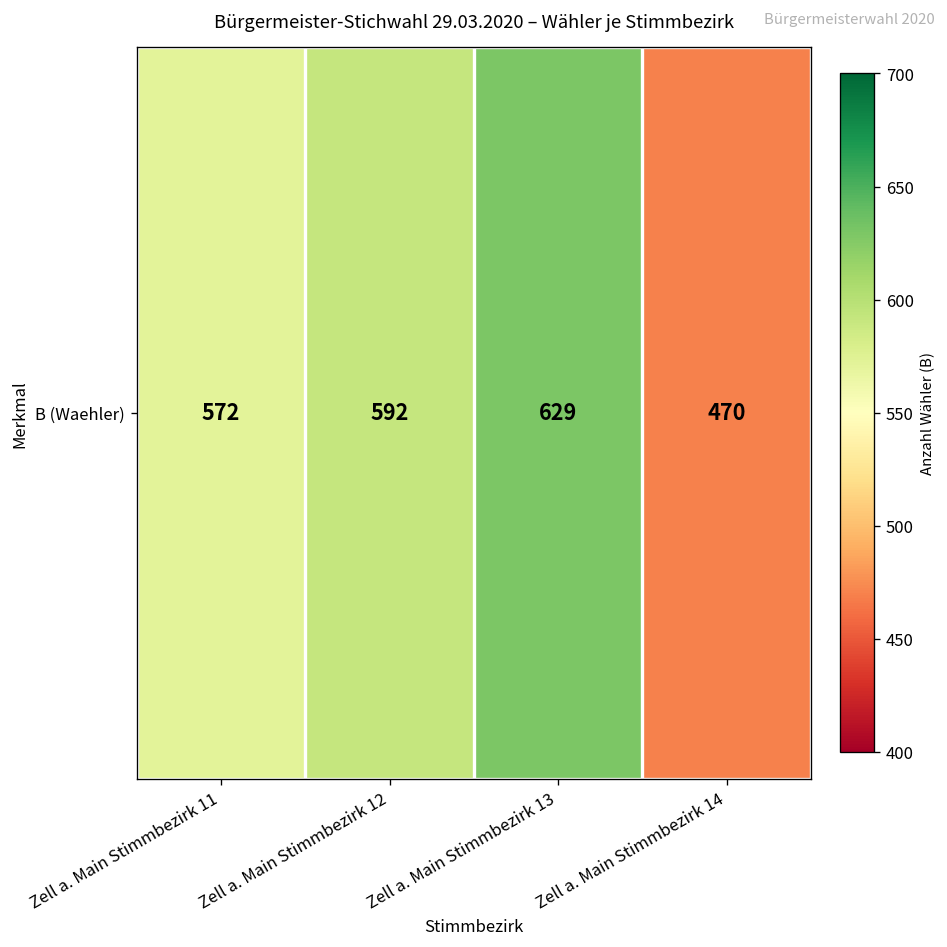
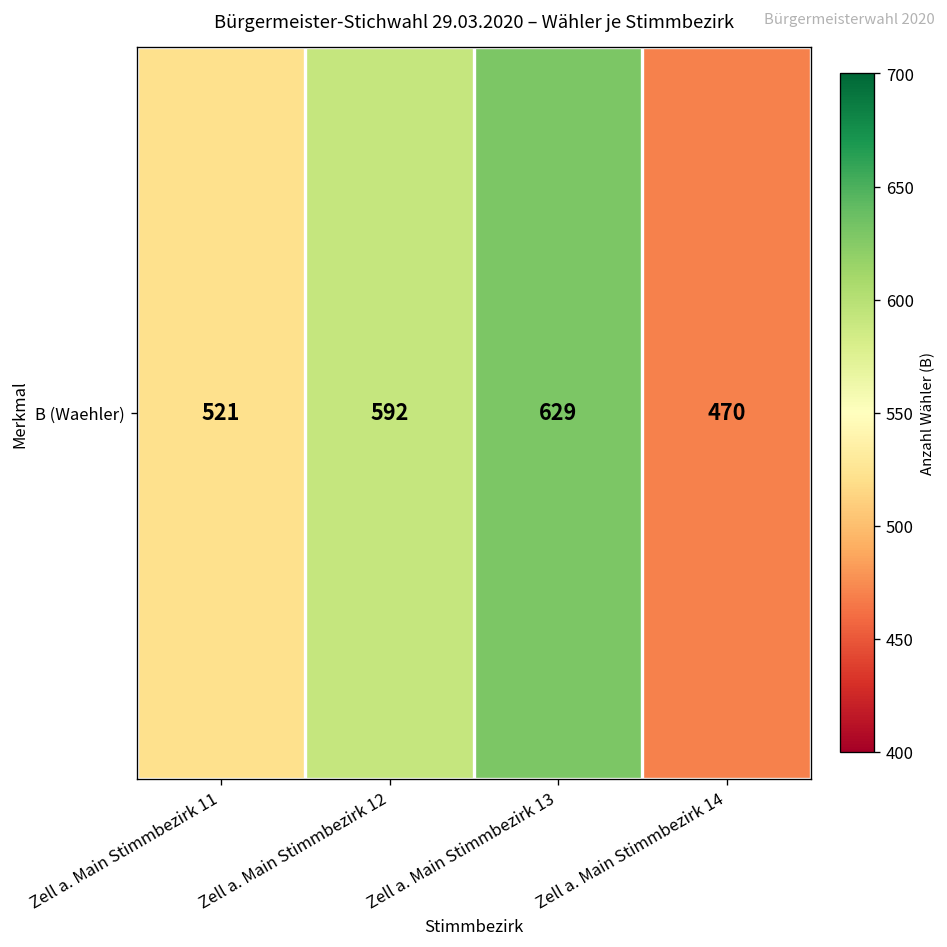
B (Waehler), Zell a. Main Stimmbezirk 11: 572 -> 521
